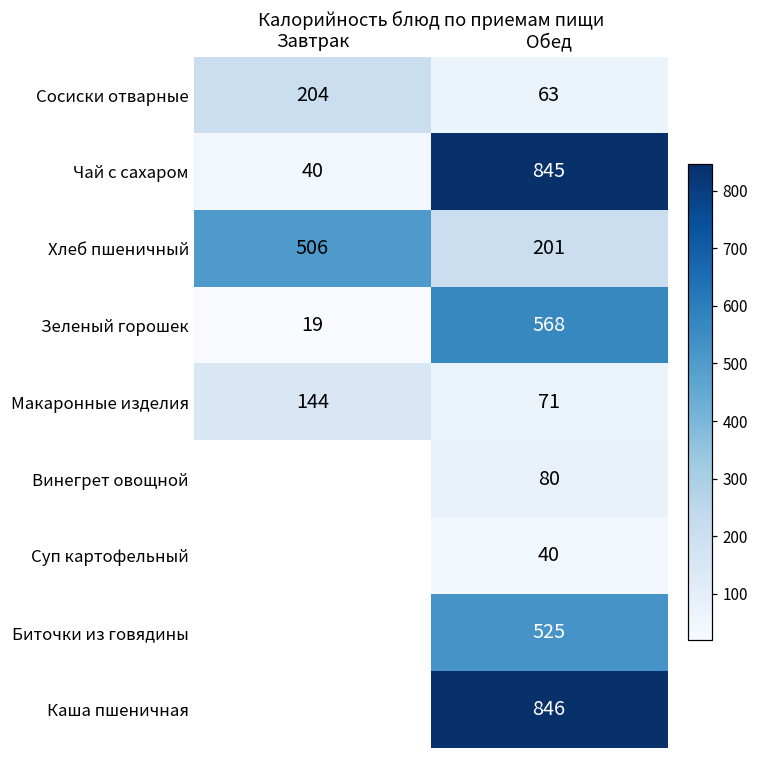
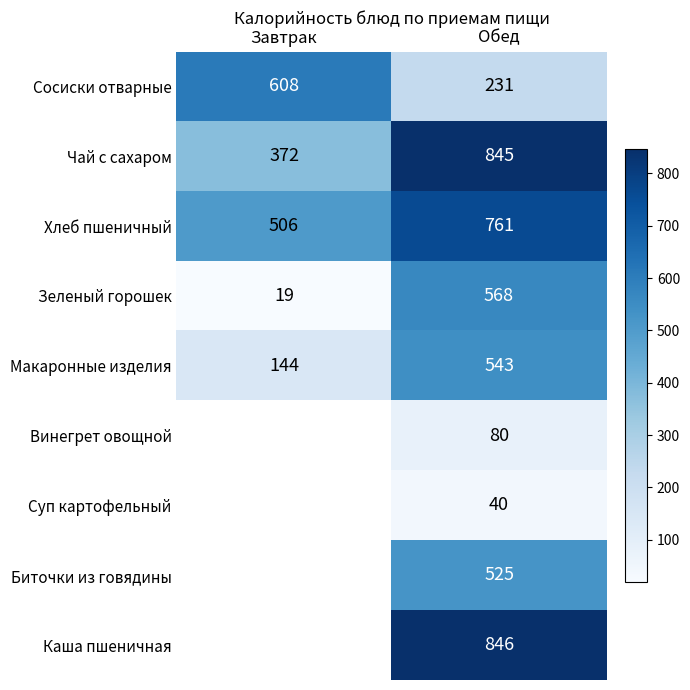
Сосиски отварные, Завтрак: 204 -> 608
Сосиски отварные, Обед: 63 -> 231
Чай с сахаром, Завтрак: 40 -> 372
Хлеб пшеничный, Обед: 201 -> 761
Макаронные изделия, Обед: 71 -> 543
